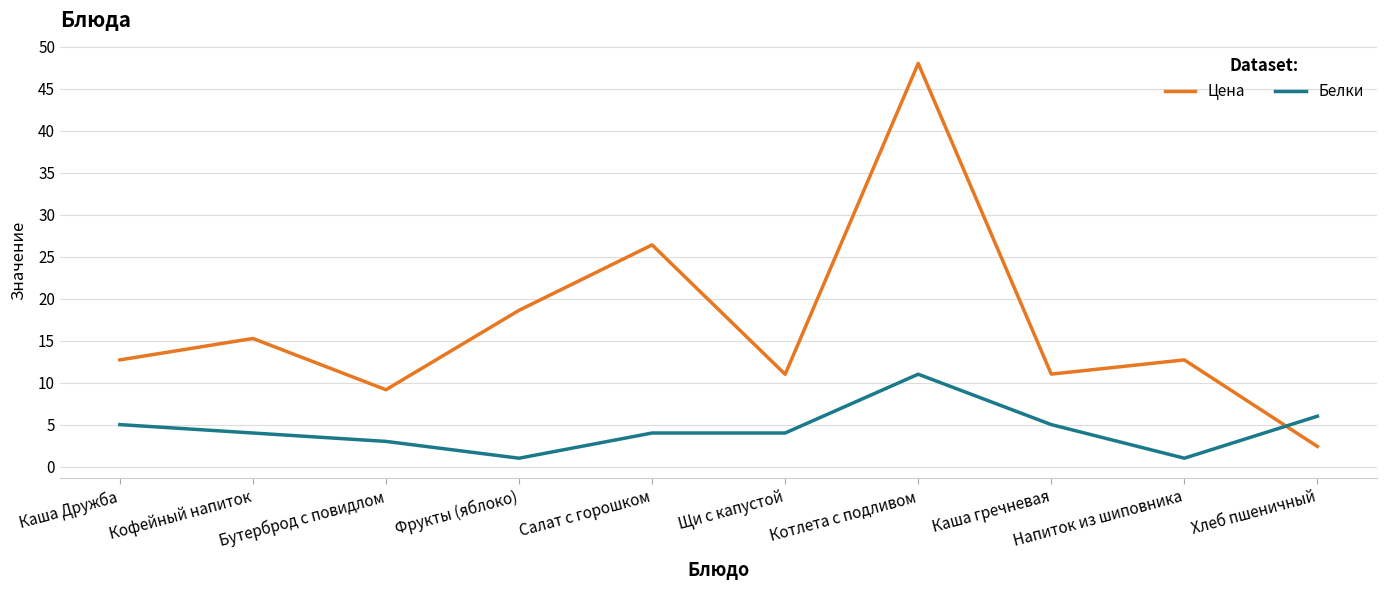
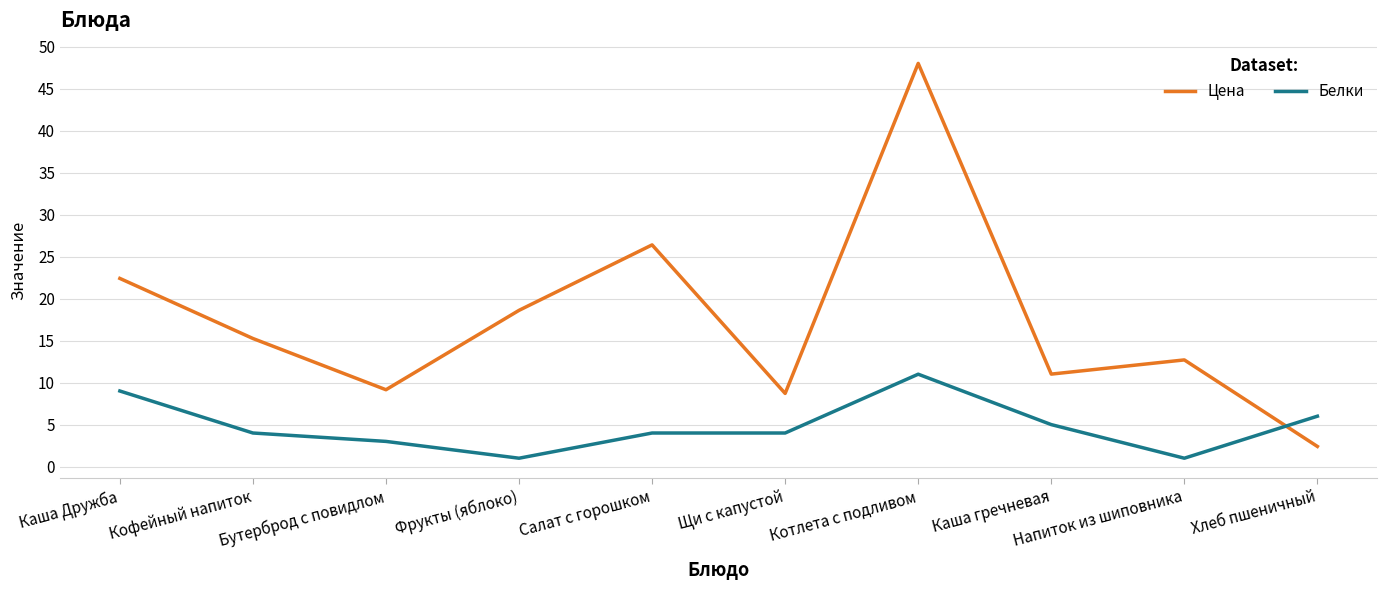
Цена, Каша Дружба: 13 -> 22
Белки, Каша Дружба: 5 -> 9
Цена, Щи с капустой: 11 -> 9
